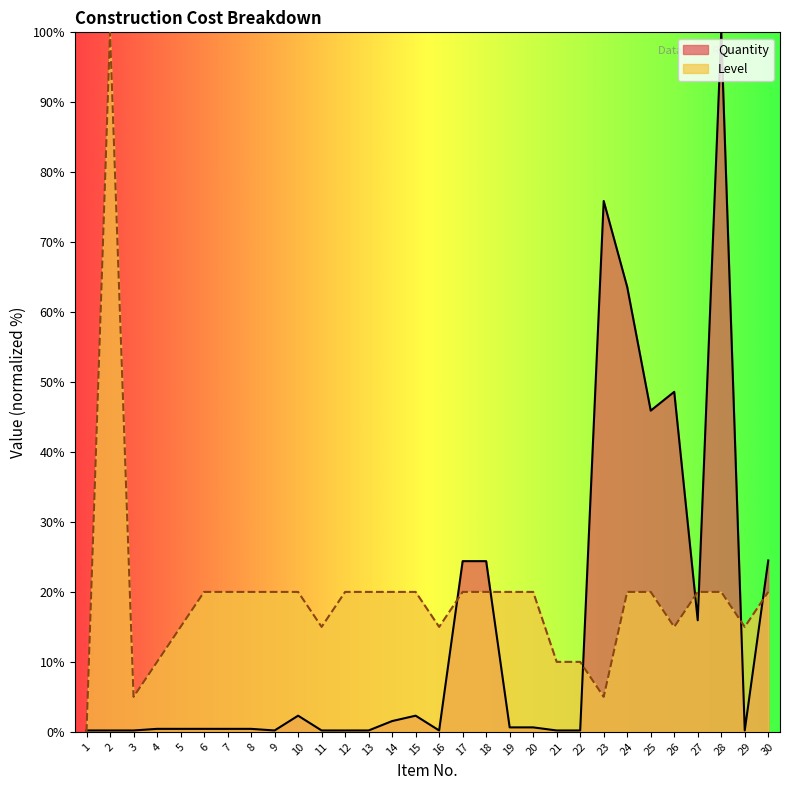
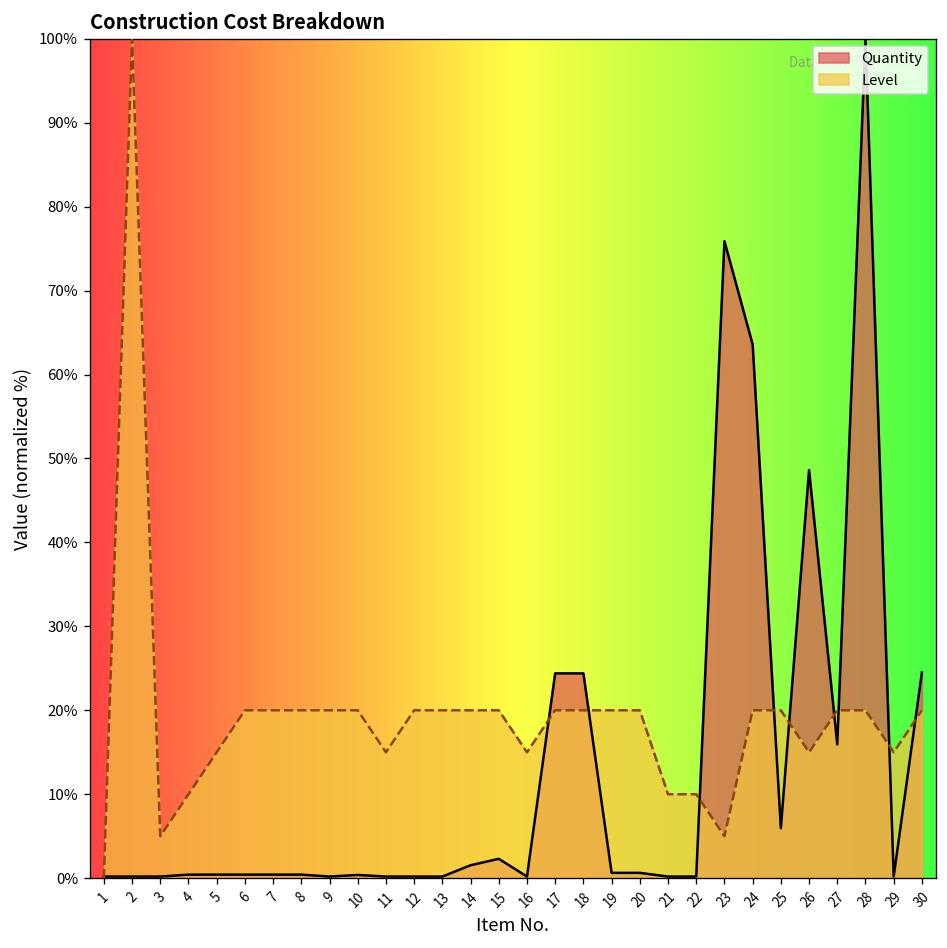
Quantity, 10: 2% -> 0%
Quantity, 25: 46% -> 6%
